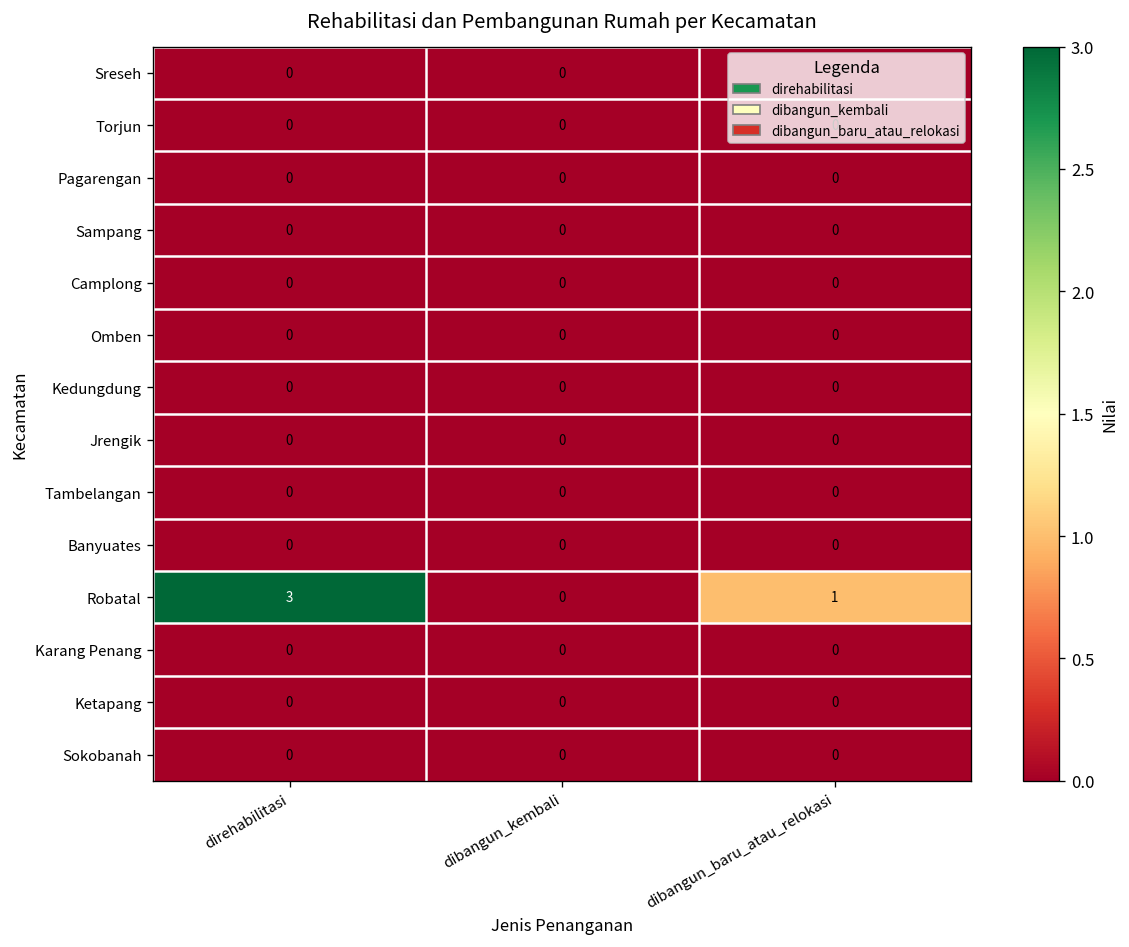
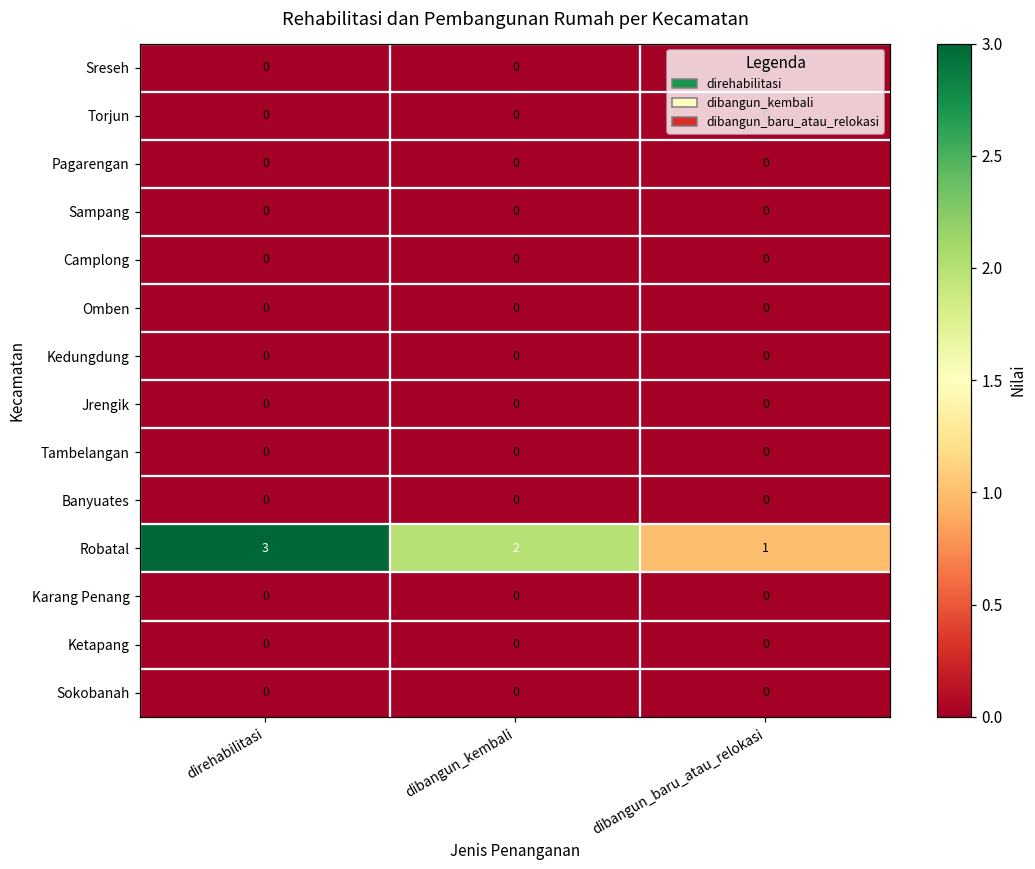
Robatal, dibangun_kembali: 0 -> 2
